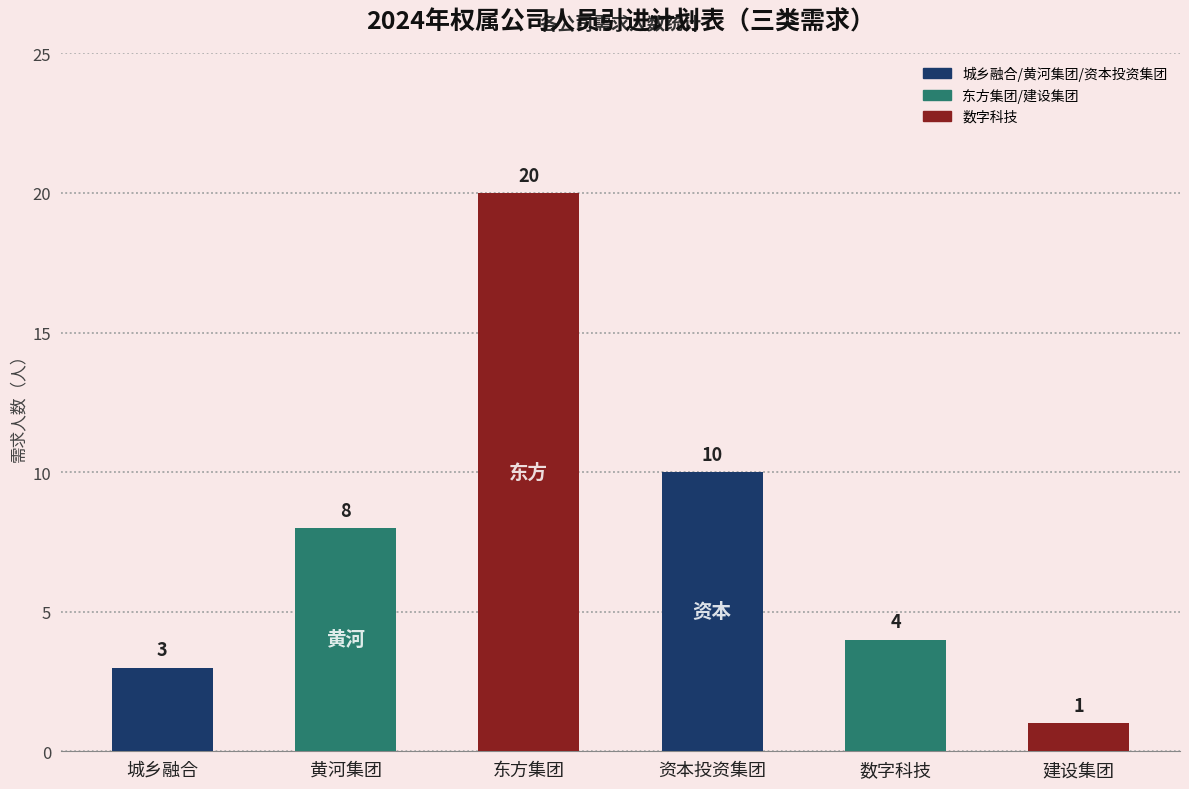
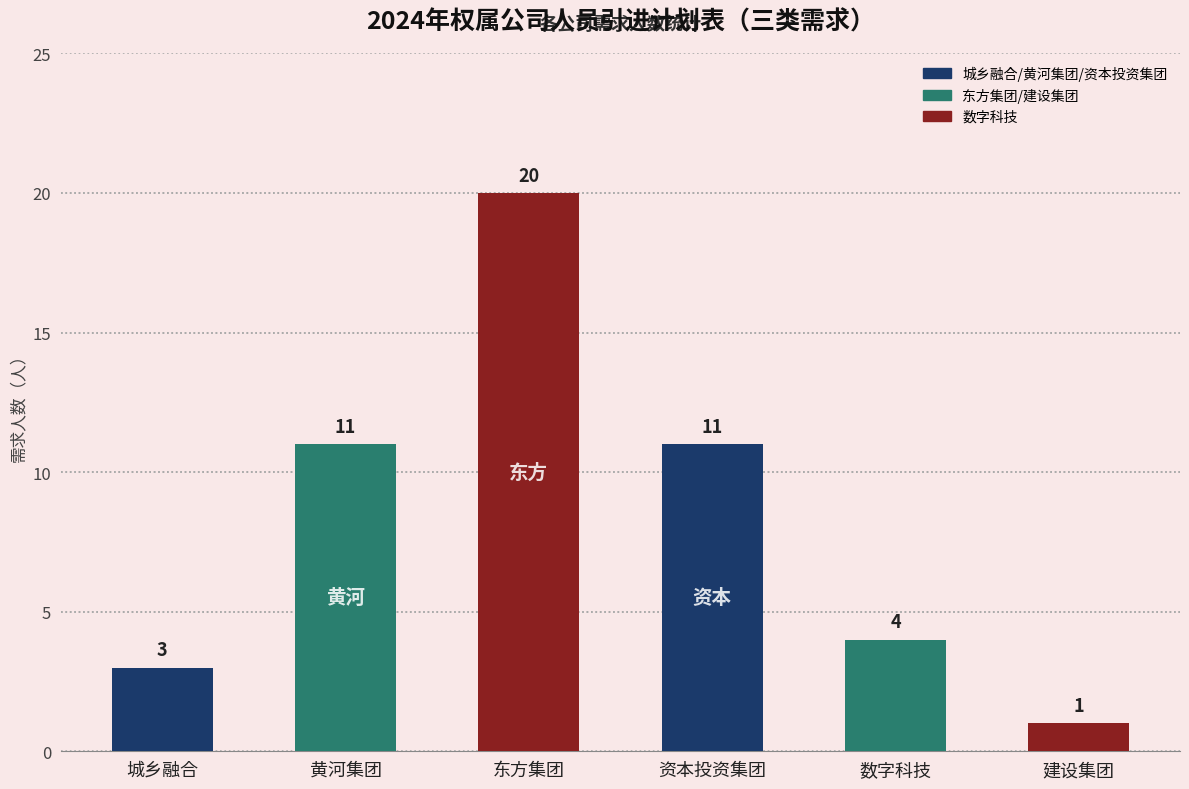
黄河集团: 8 -> 11
资本投资集团: 10 -> 11
